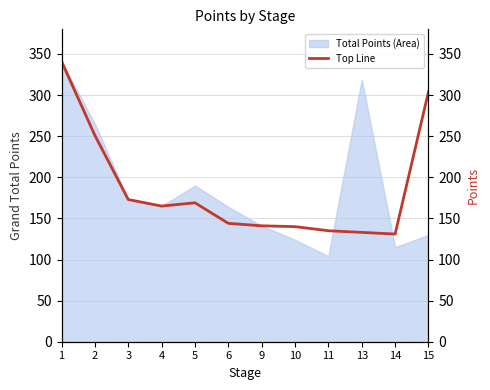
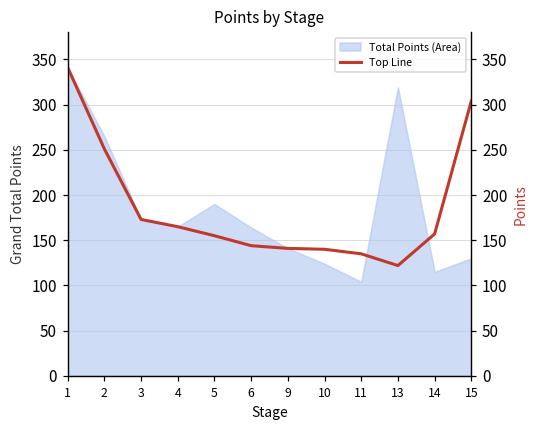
Top Line, 5: 170 -> 160
Top Line, 13: 130 -> 120
Top Line, 14: 130 -> 160
